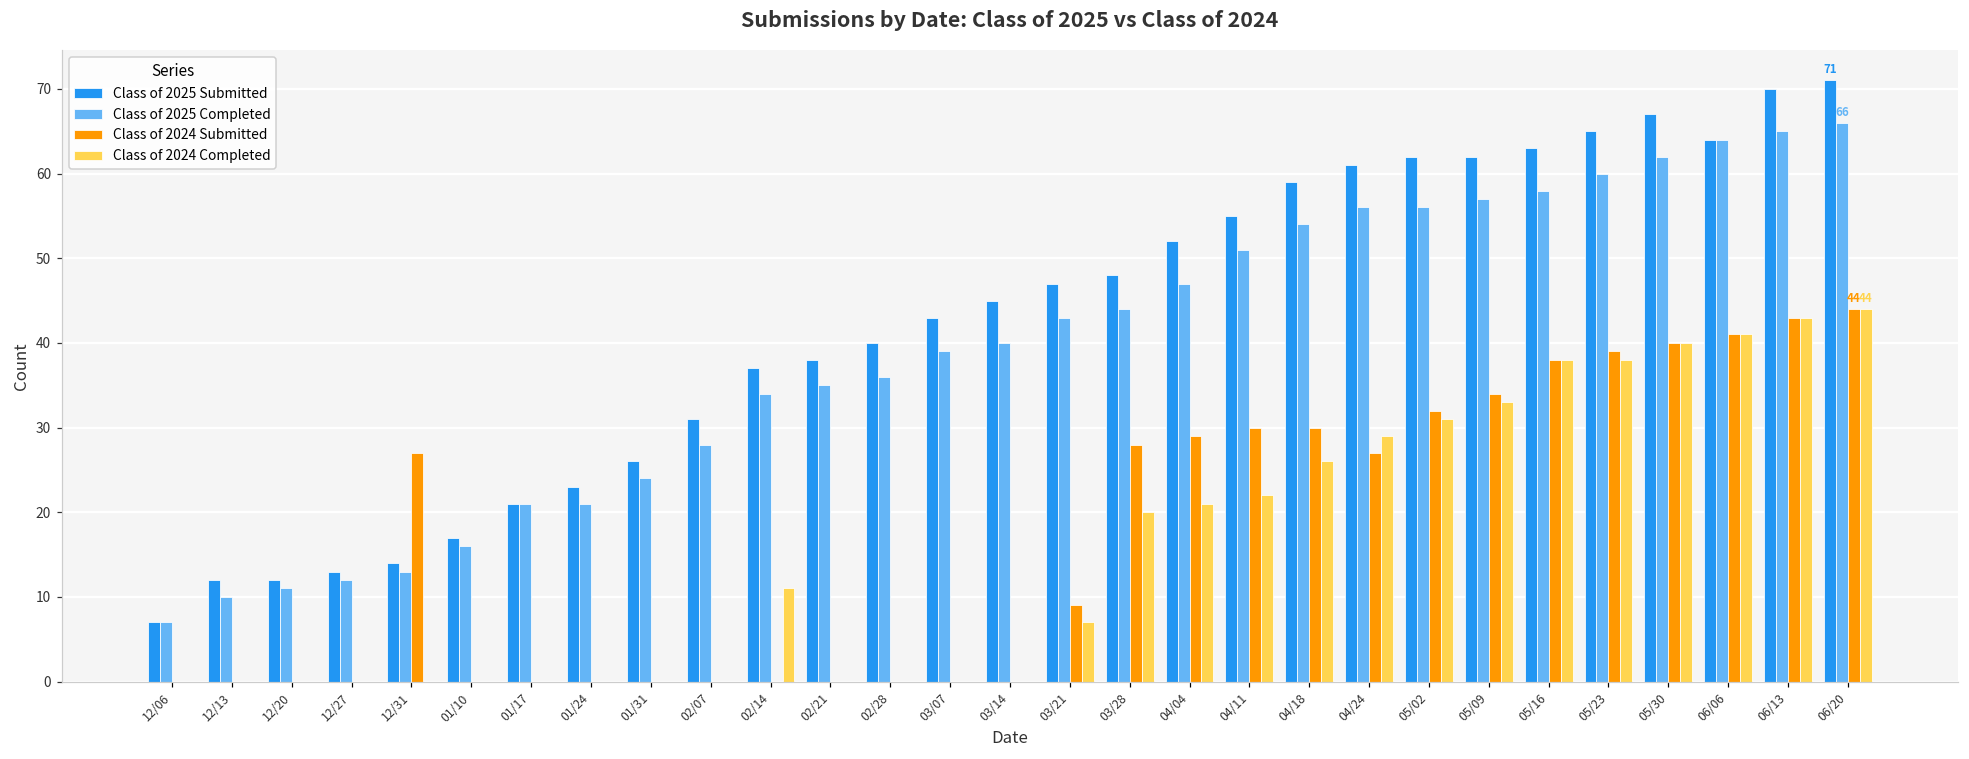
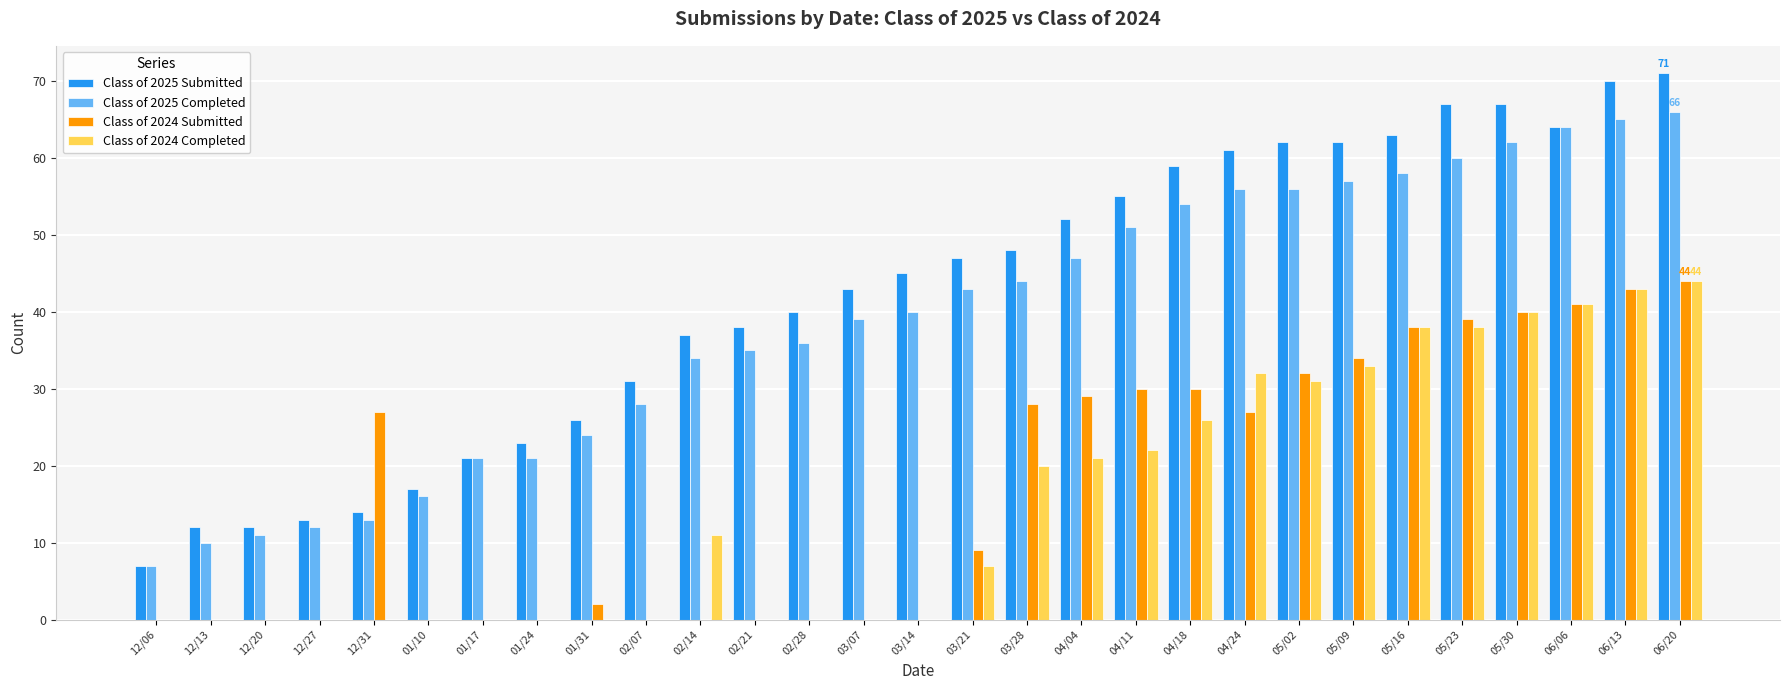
Class of 2024 Submitted, 01/31: 0 -> 2
Class of 2024 Completed, 04/24: 29 -> 32
Class of 2025 Submitted, 05/23: 65 -> 67
